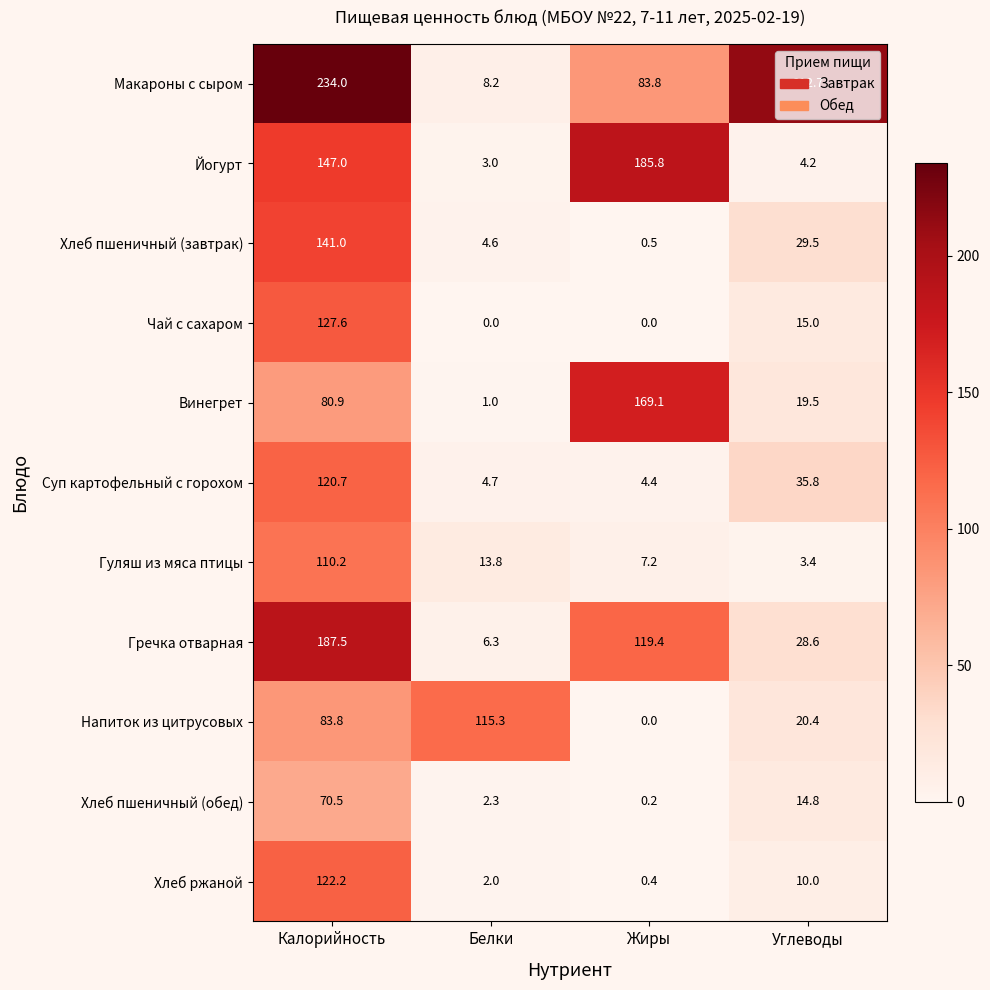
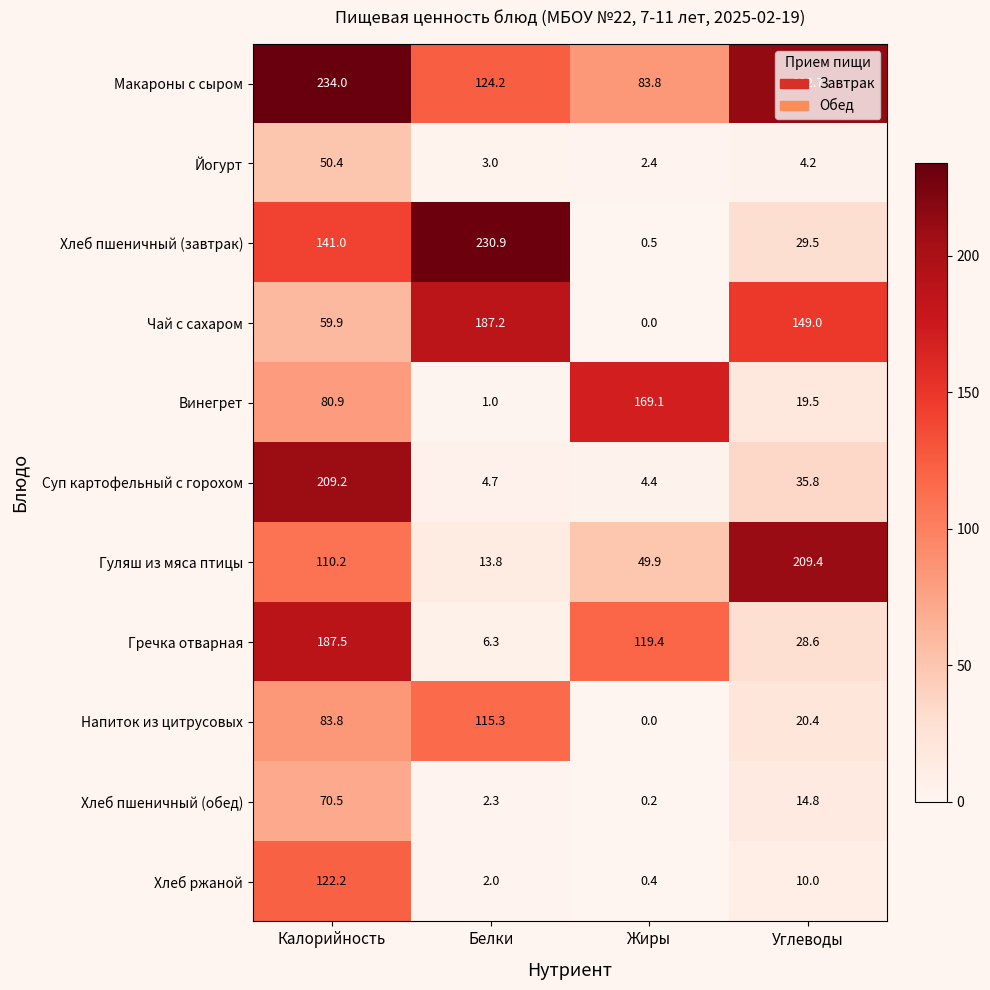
Макароны с сыром, Белки: 8.2 -> 124.2
Йогурт, Калорийность: 147.0 -> 50.4
Йогурт, Жиры: 185.8 -> 2.4
Хлеб пшеничный (завтрак), Белки: 4.6 -> 230.9
Чай с сахаром, Калорийность: 127.6 -> 59.9
Чай с сахаром, Белки: 0.0 -> 187.2
Чай с сахаром, Углеводы: 15.0 -> 149.0
Суп картофельный с горохом, Калорийность: 120.7 -> 209.2
Гуляш из мяса птицы, Жиры: 7.2 -> 49.9
Гуляш из мяса птицы, Углеводы: 3.4 -> 209.4
